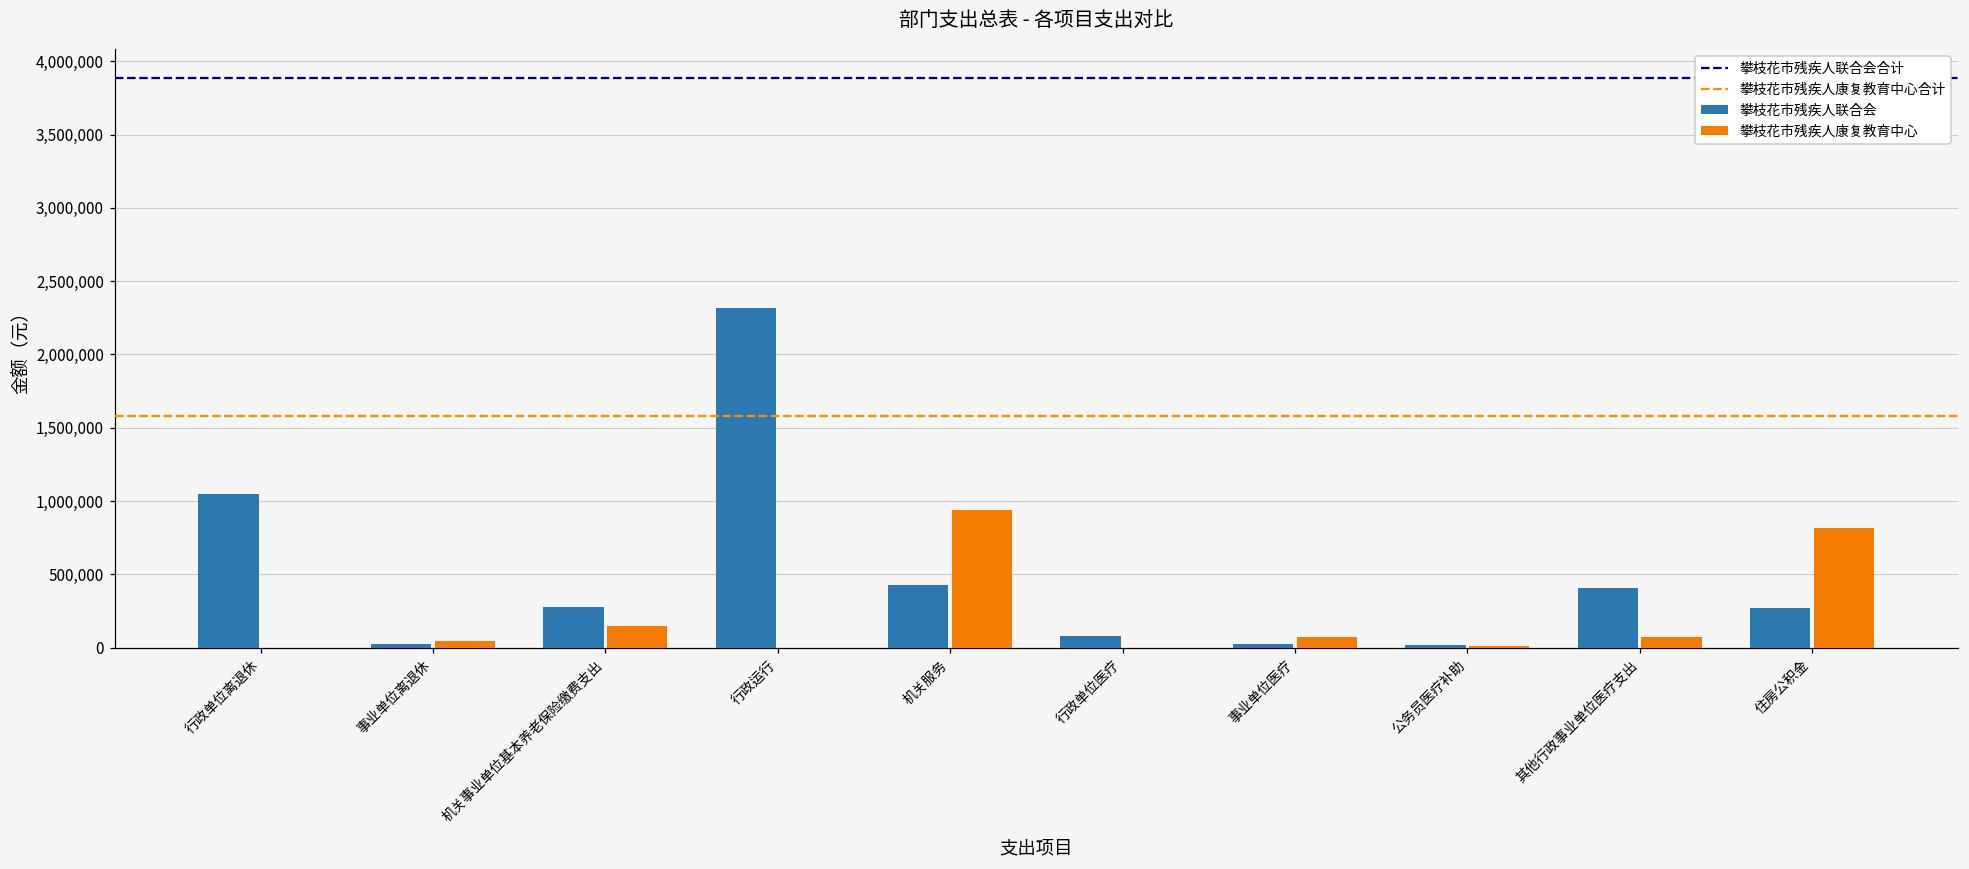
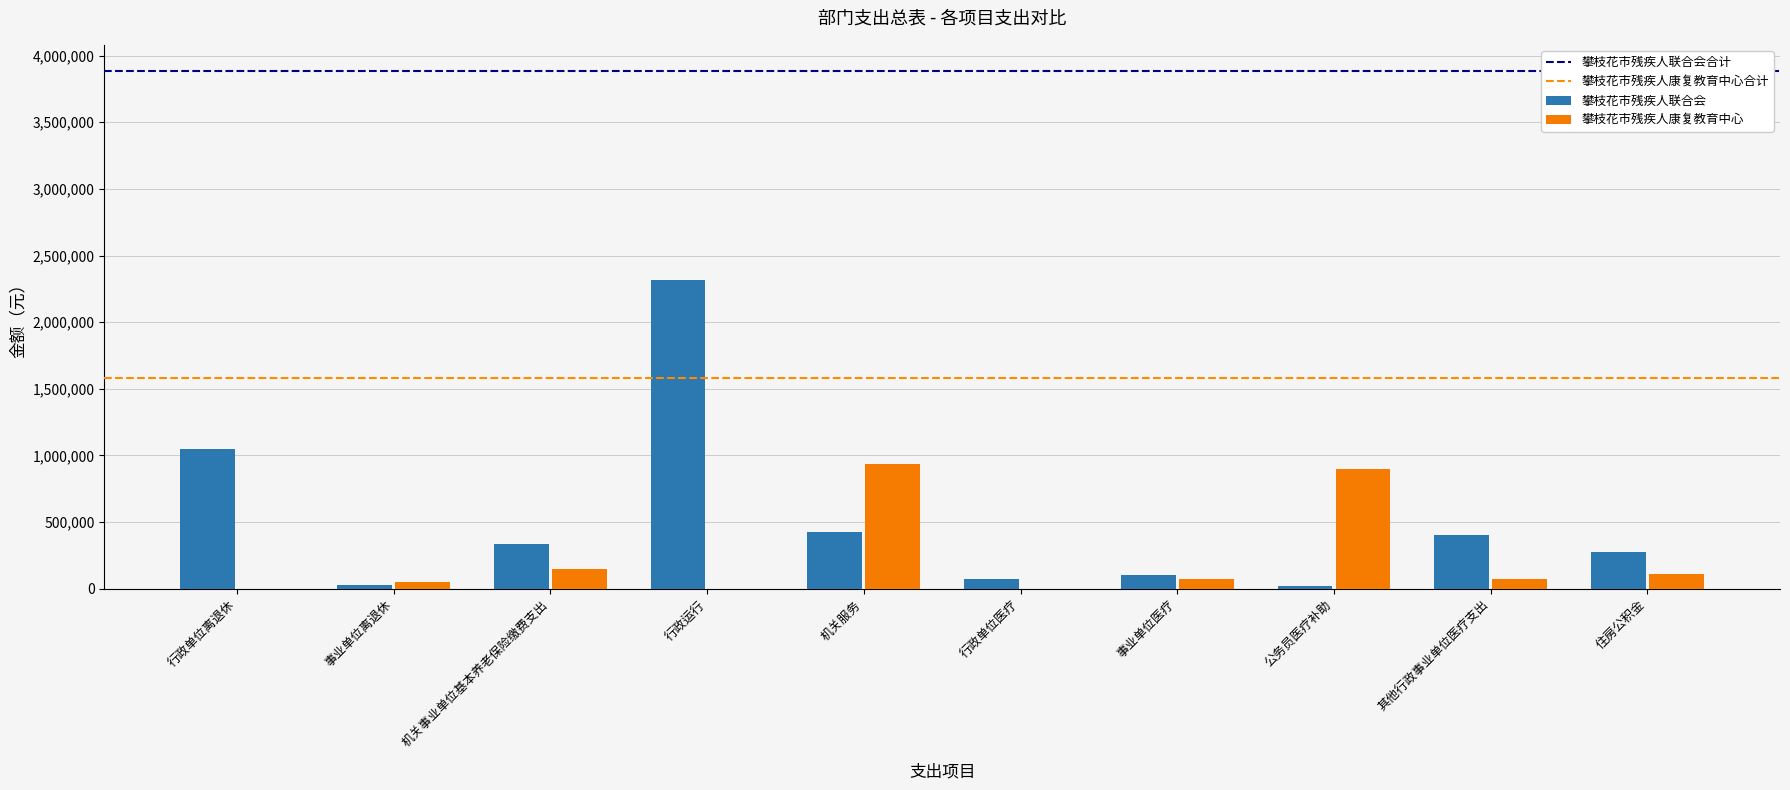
攀枝花市残疾人联合会, 机关事业单位基本养老保险缴费支出: 270,000 -> 340,000
攀枝花市残疾人联合会, 事业单位医疗: 30,000 -> 100,000
攀枝花市残疾人康复教育中心, 公务员医疗补助: 10,000 -> 900,000
攀枝花市残疾人康复教育中心, 住房公积金: 820,000 -> 110,000
